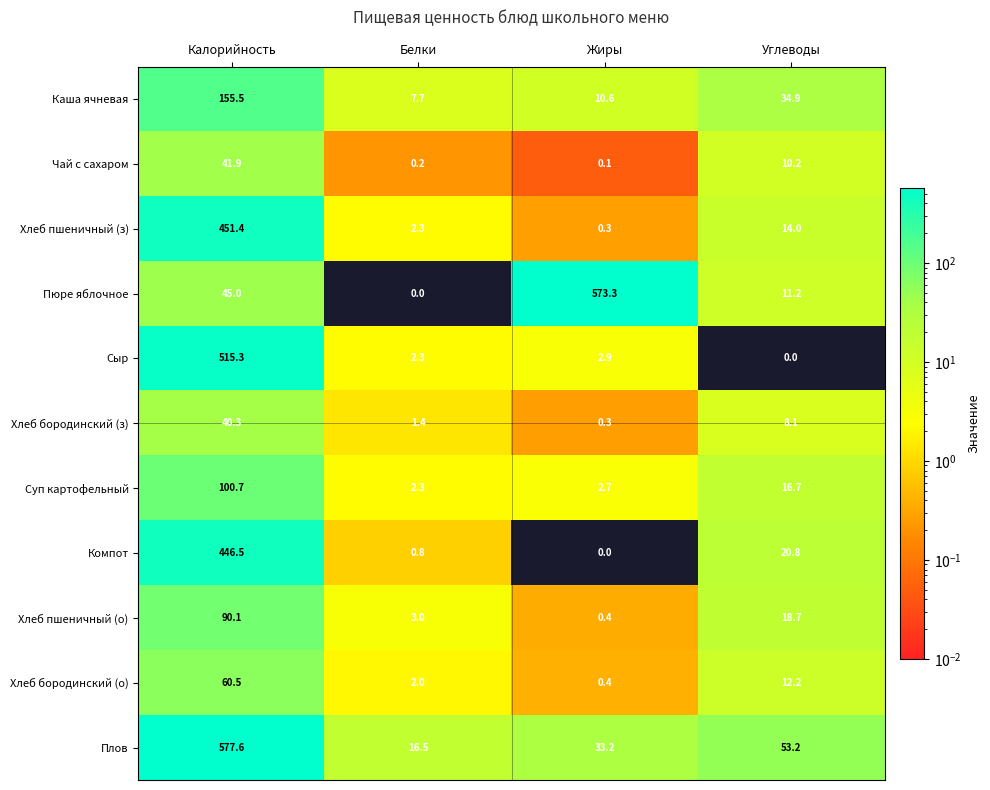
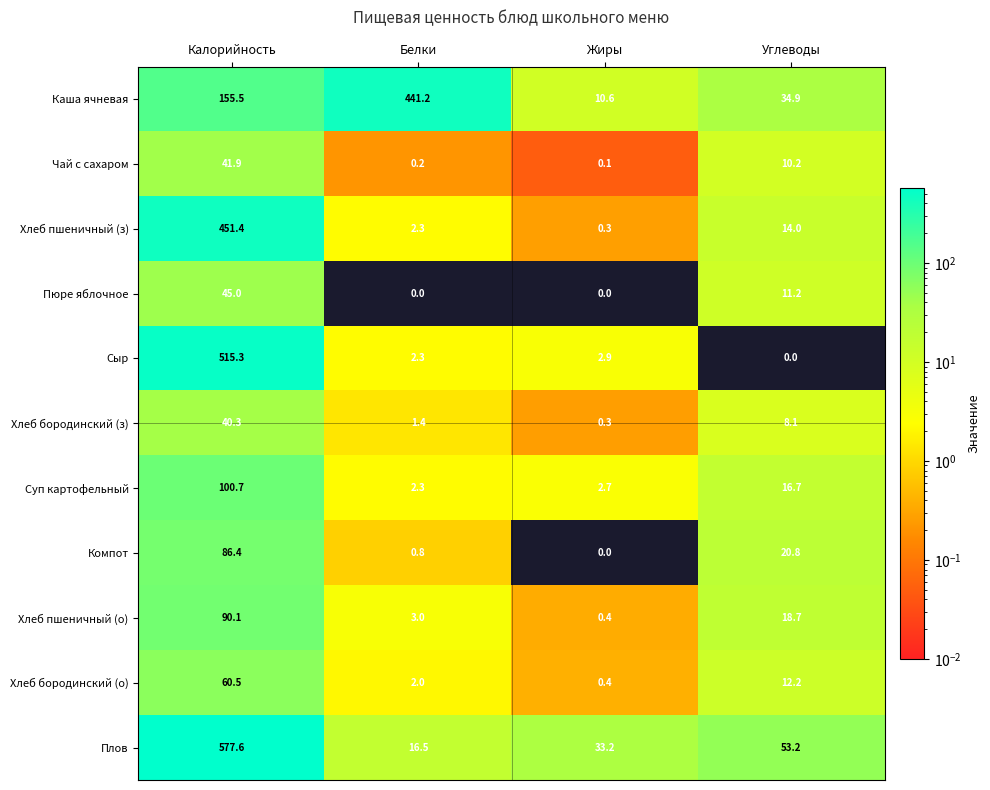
Каша ячневая, Белки: 7.7 -> 441.2
Пюре яблочное, Жиры: 573.3 -> 0.0
Компот, Калорийность: 446.5 -> 86.4
